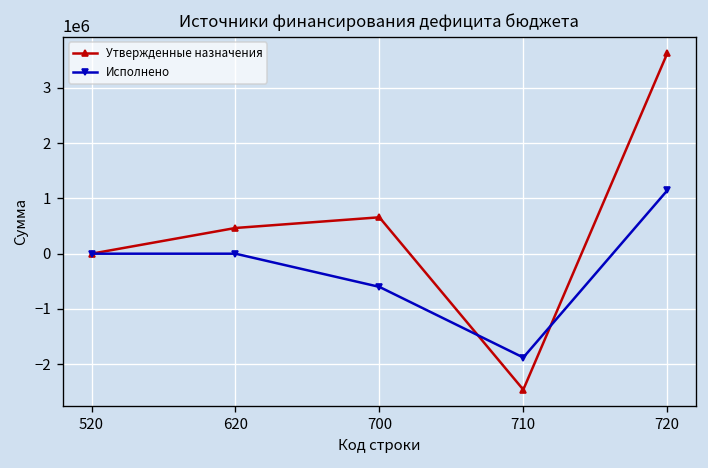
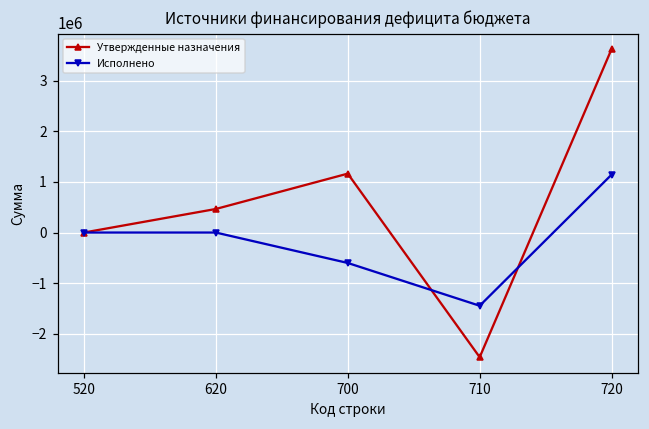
Утвержденные назначения, 700: 700000 -> 1200000
Исполнено, 710: -1900000 -> -1400000
